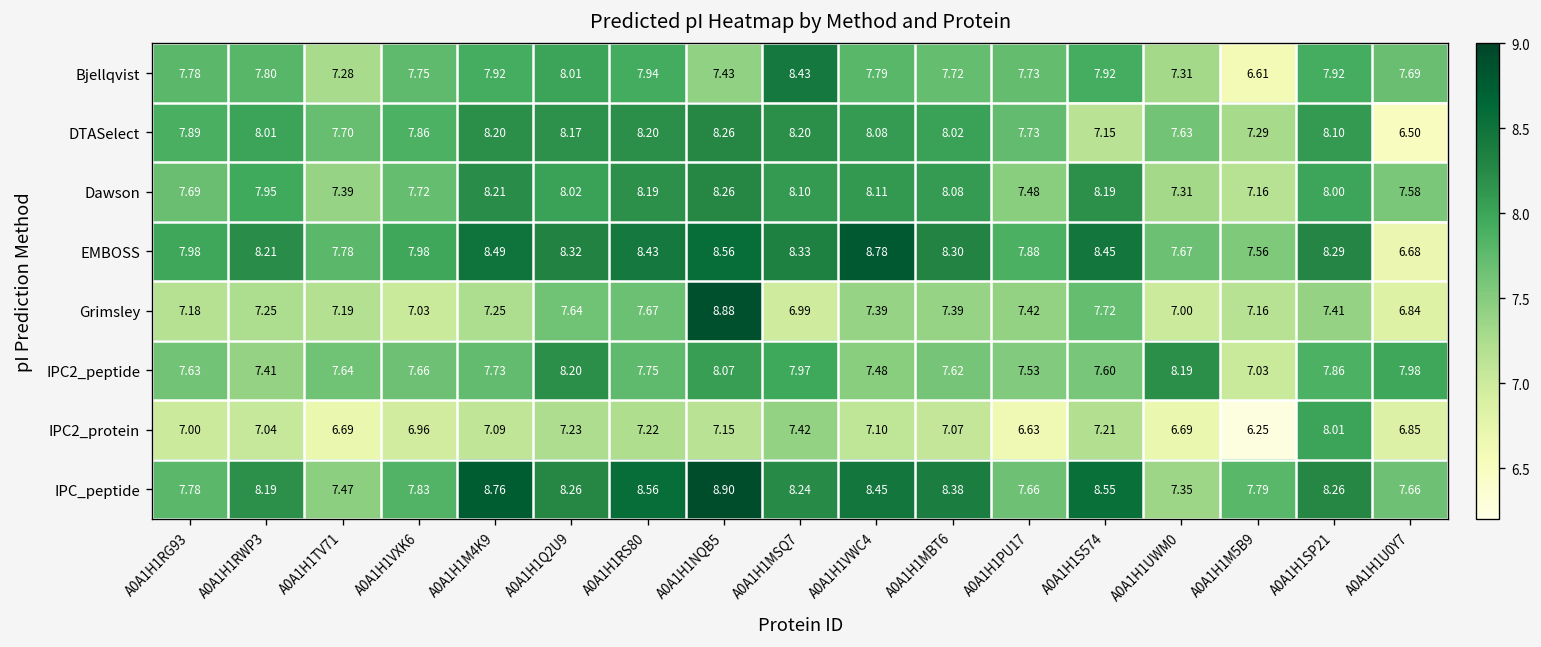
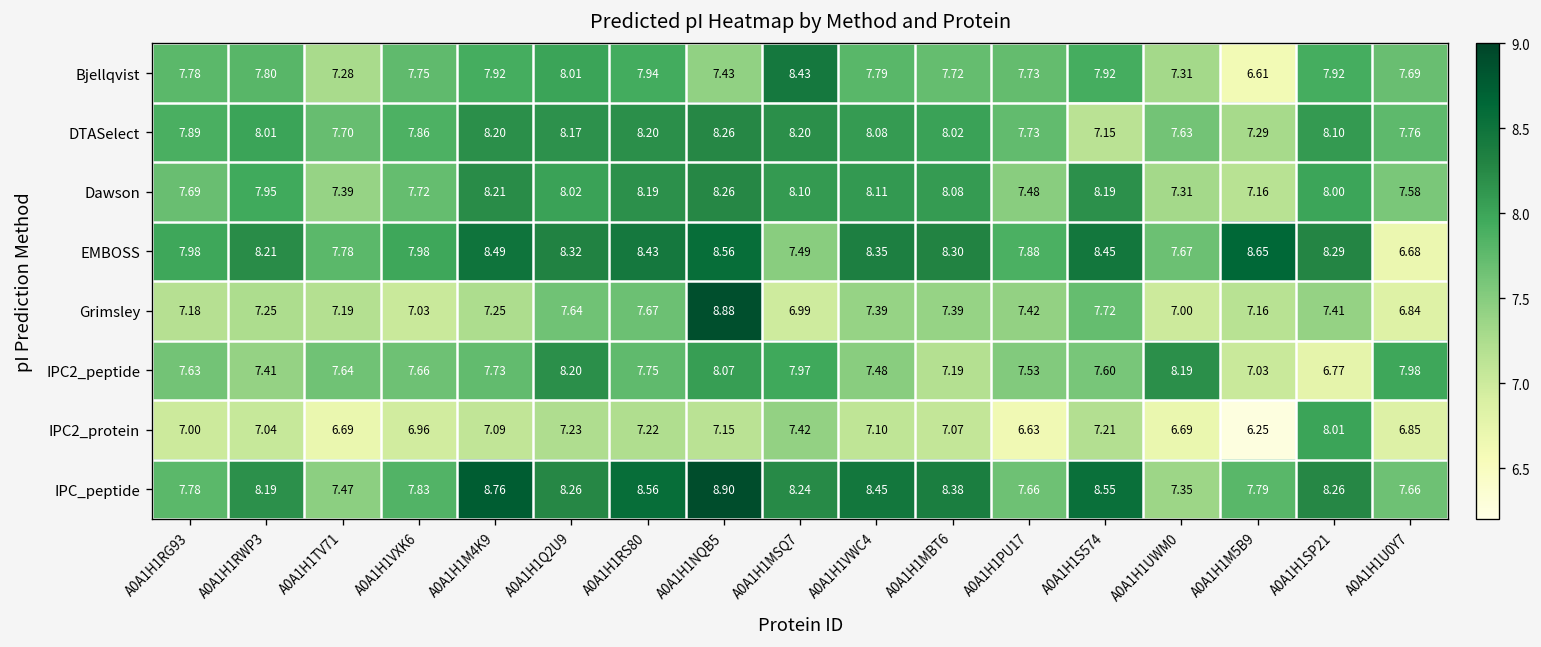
DTASelect, A0A1H1U0Y7: 6.50 -> 7.76
EMBOSS, A0A1H1MSQ7: 8.33 -> 7.49
EMBOSS, A0A1H1VWC4: 8.78 -> 8.35
EMBOSS, A0A1H1M5B9: 7.56 -> 8.65
IPC2_peptide, A0A1H1MBT6: 7.62 -> 7.19
IPC2_peptide, A0A1H1SP21: 7.86 -> 6.77
